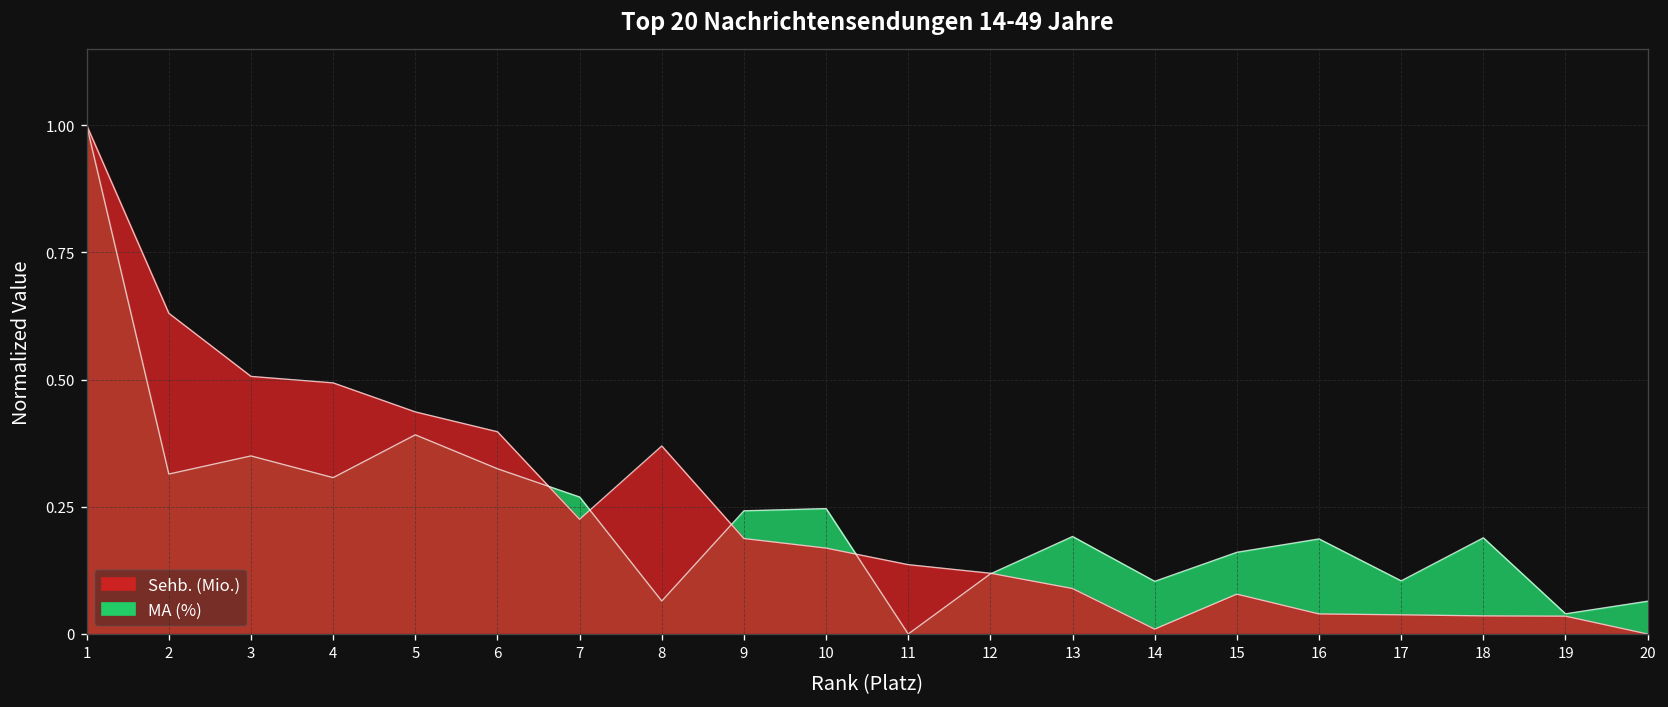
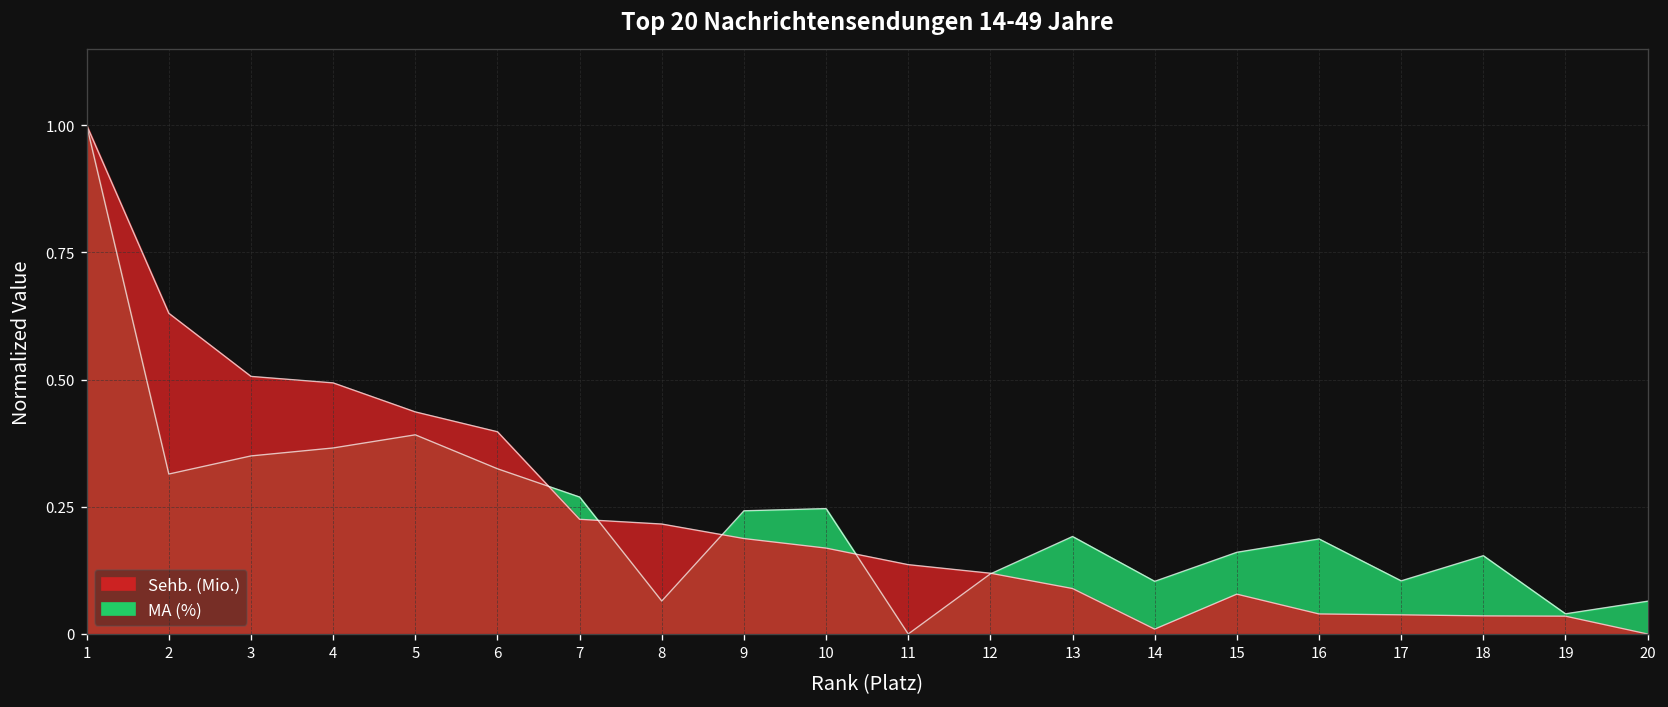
MA (%), 4: 0.31 -> 0.37
Sehb. (Mio.), 8: 0.37 -> 0.22
MA (%), 18: 0.19 -> 0.15
